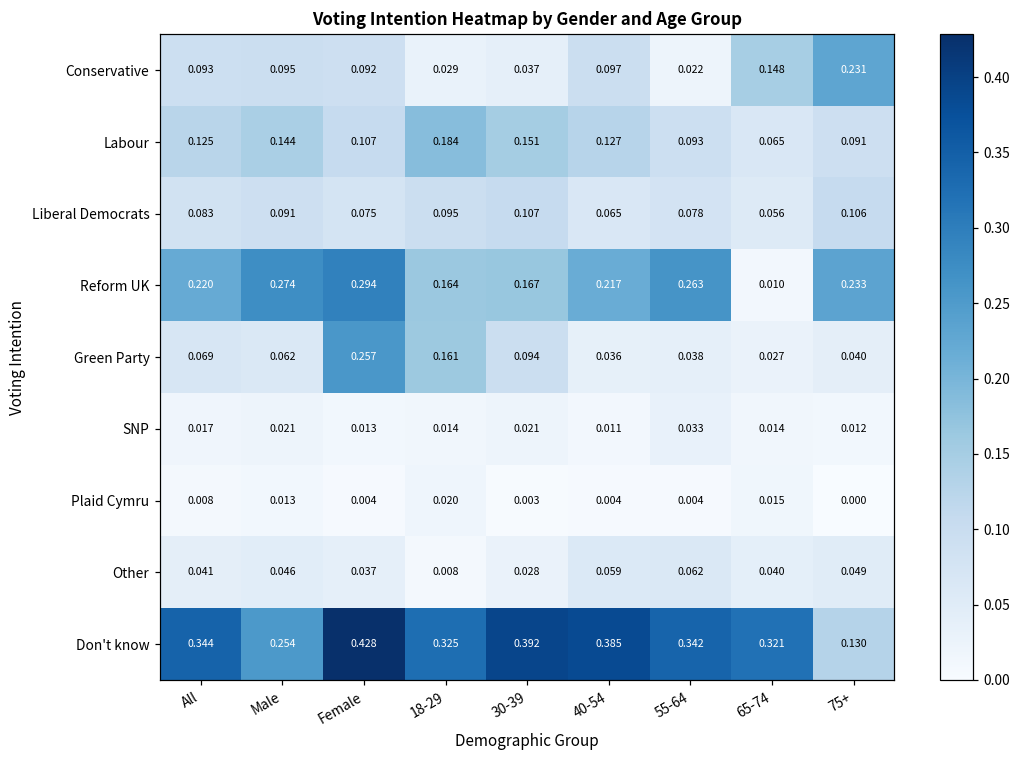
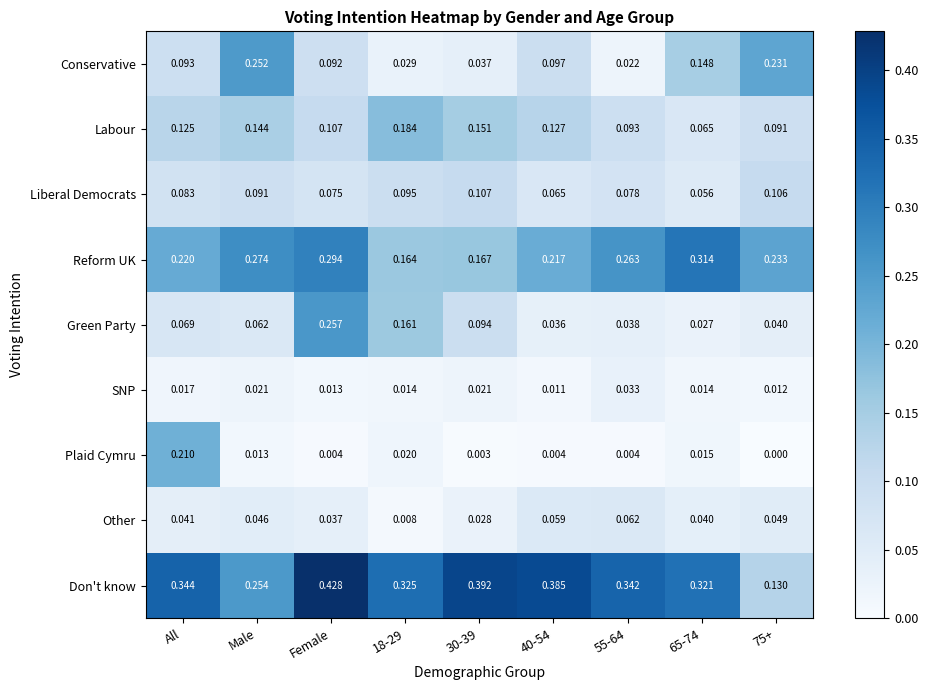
Conservative, Male: 0.095 -> 0.252
Reform UK, 65-74: 0.010 -> 0.314
Plaid Cymru, All: 0.008 -> 0.210
